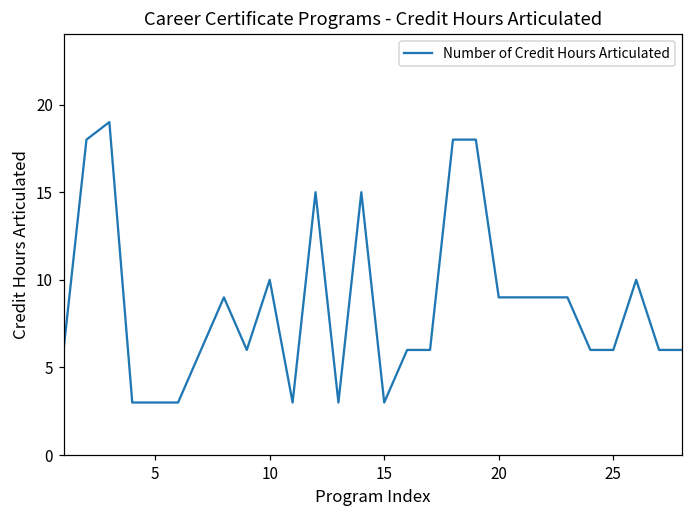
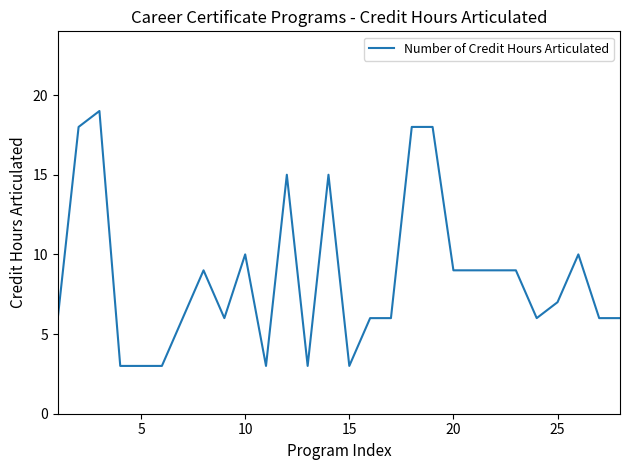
25: 6 -> 7
